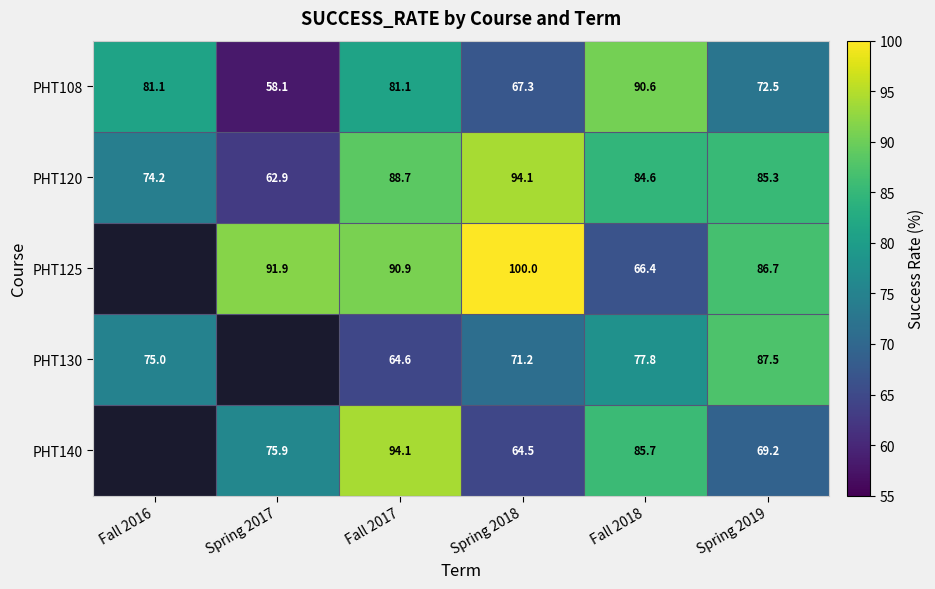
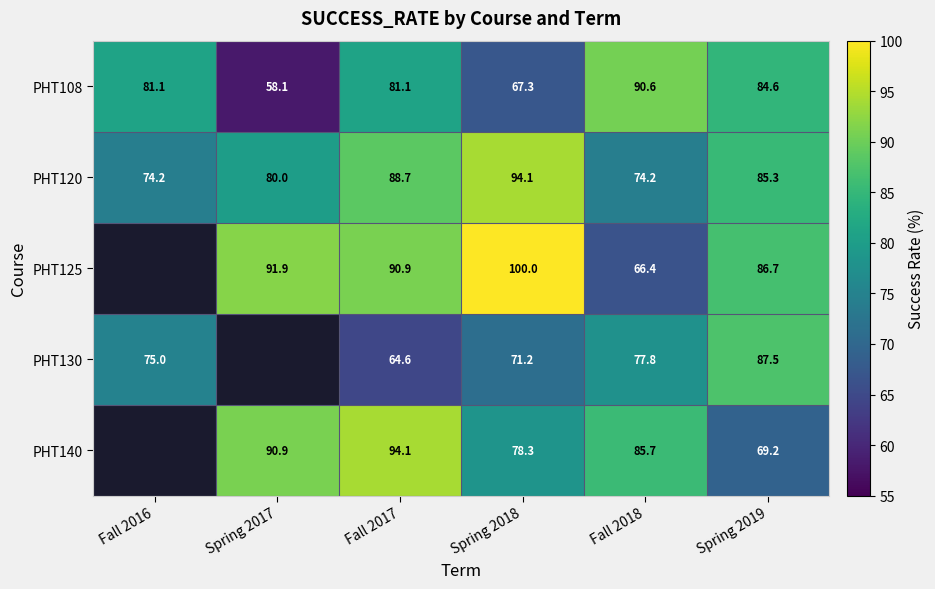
PHT108, Spring 2019: 72.5 -> 84.6
PHT120, Spring 2017: 62.9 -> 80.0
PHT120, Fall 2018: 84.6 -> 74.2
PHT140, Spring 2017: 75.9 -> 90.9
PHT140, Spring 2018: 64.5 -> 78.3
